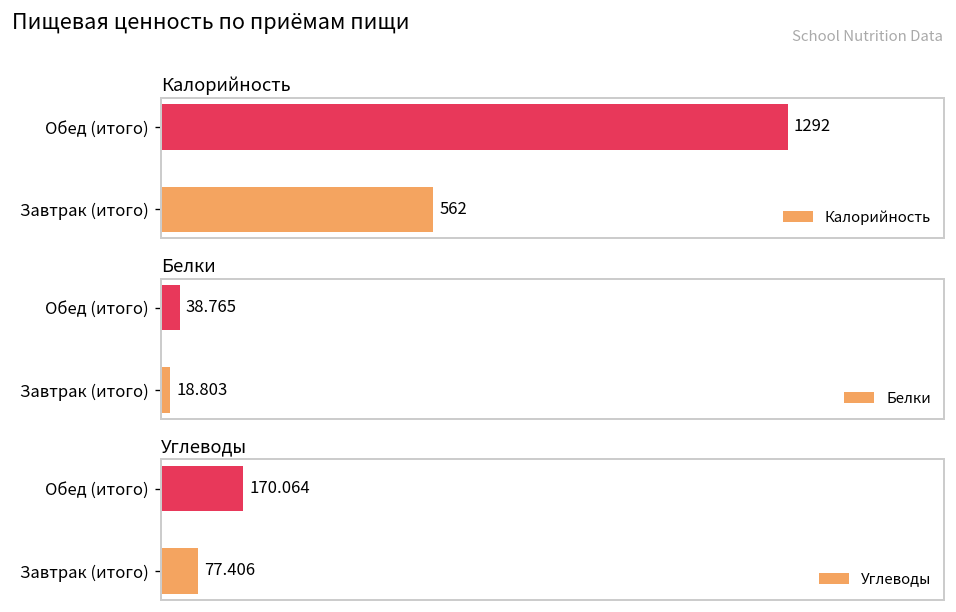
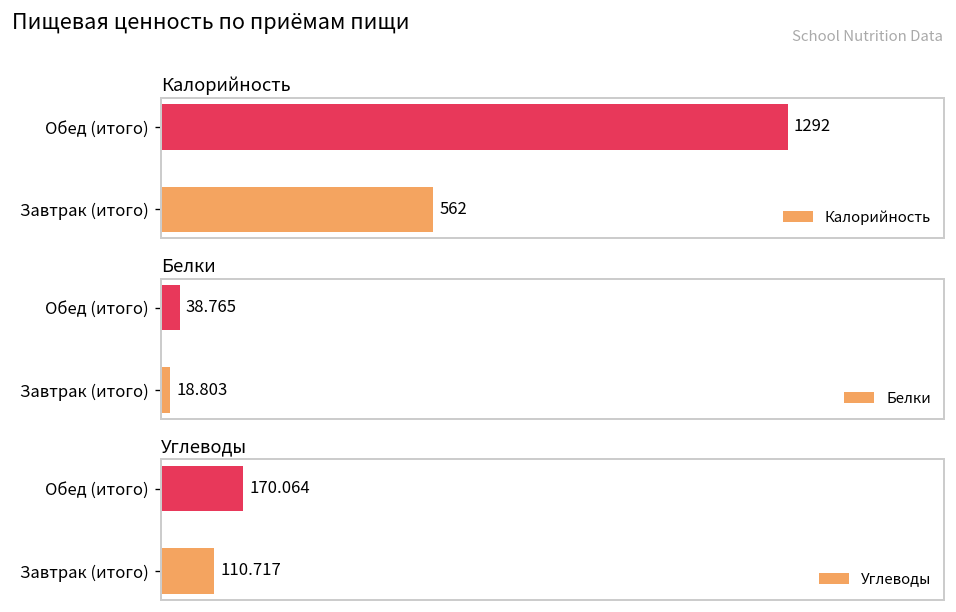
Углеводы, Завтрак (итого): 77.406 -> 110.717
